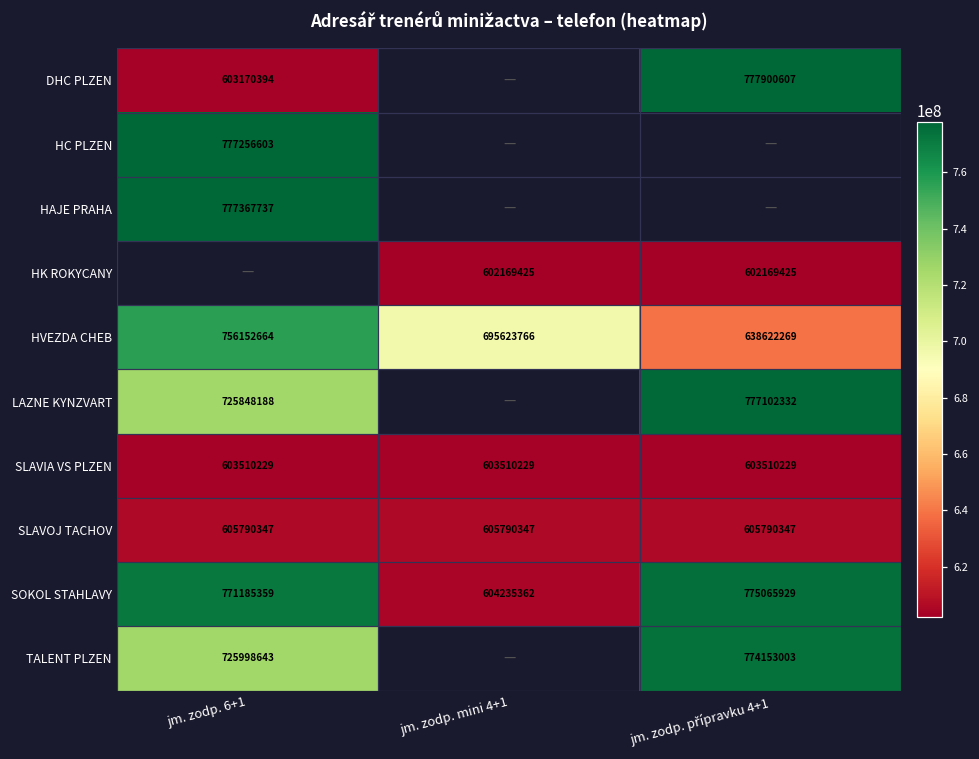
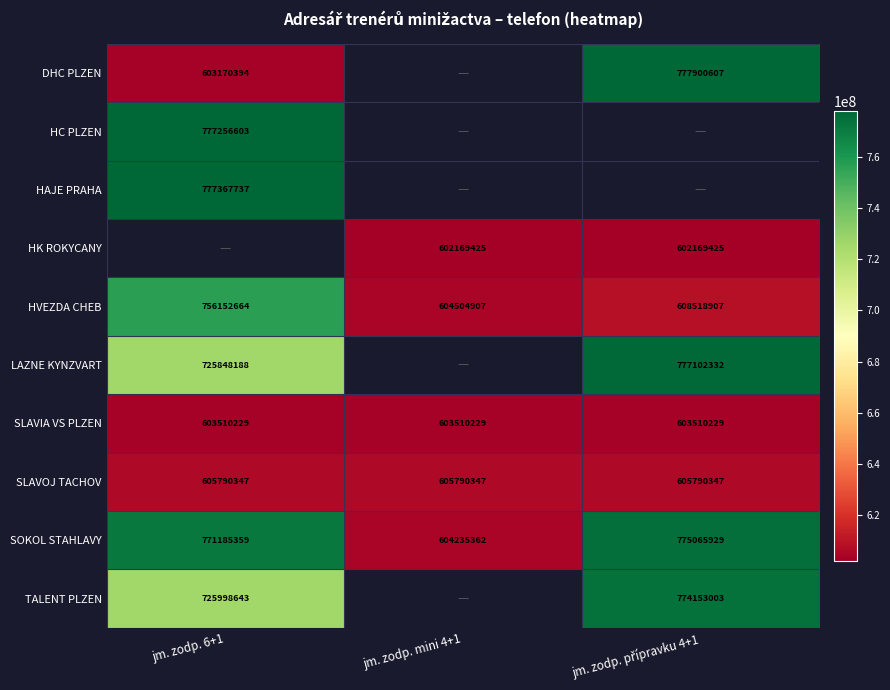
HVEZDA CHEB, jm. zodp. mini 4+1: 695623766 -> 604504907
HVEZDA CHEB, jm. zodp. přípravku 4+1: 638622269 -> 608518907
